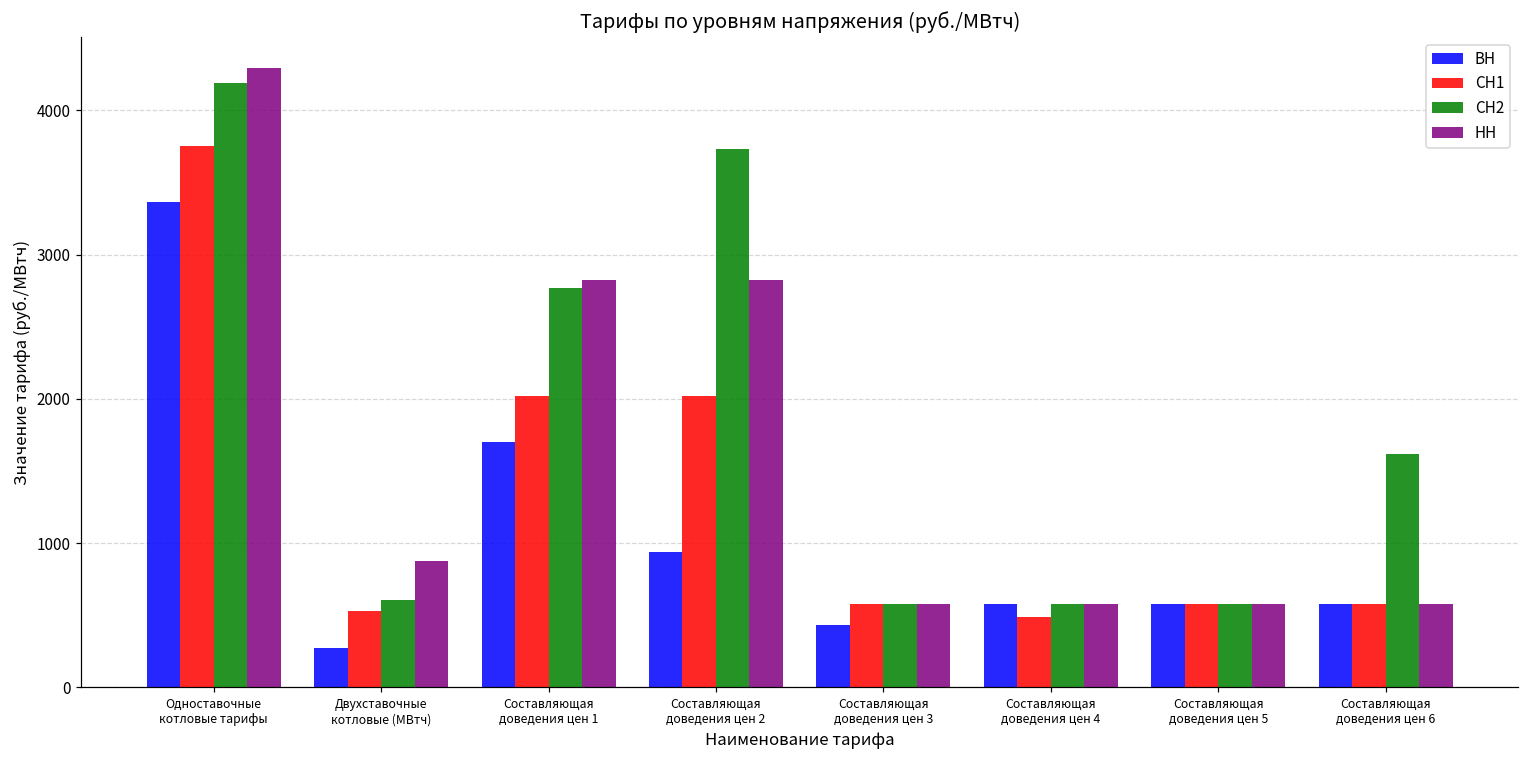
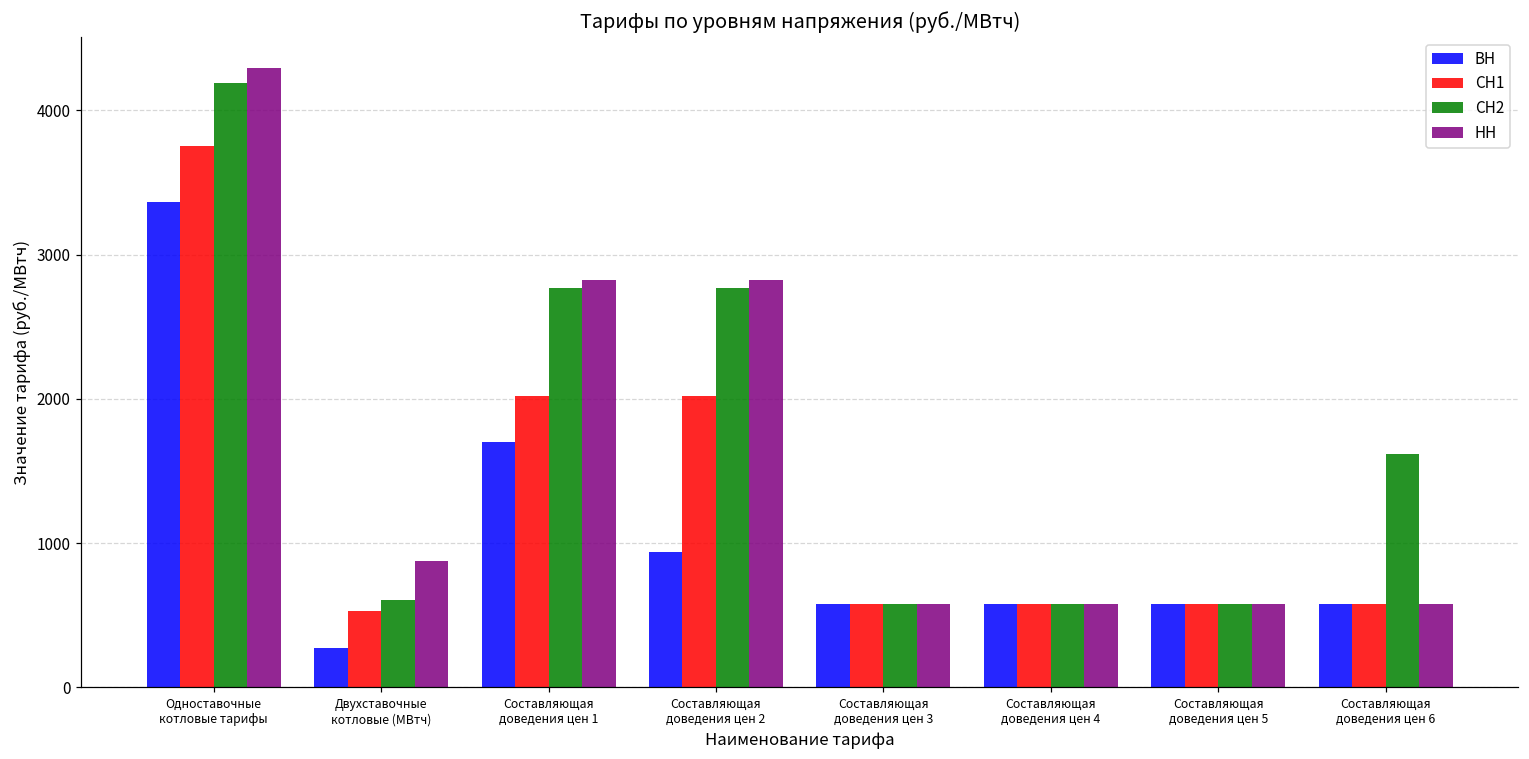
СН2, Составляющая доведения цен 2: 3730 -> 2770
ВН, Составляющая доведения цен 3: 430 -> 580
СН1, Составляющая доведения цен 4: 490 -> 580
